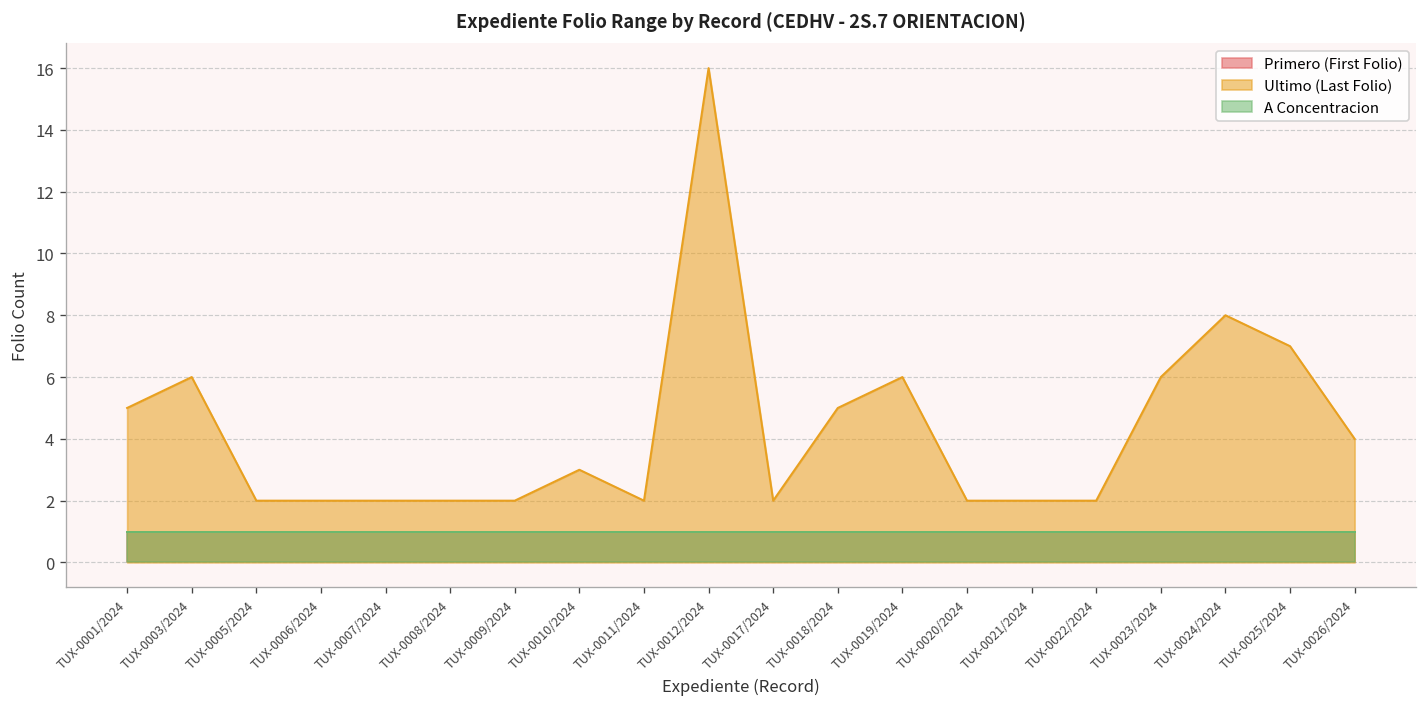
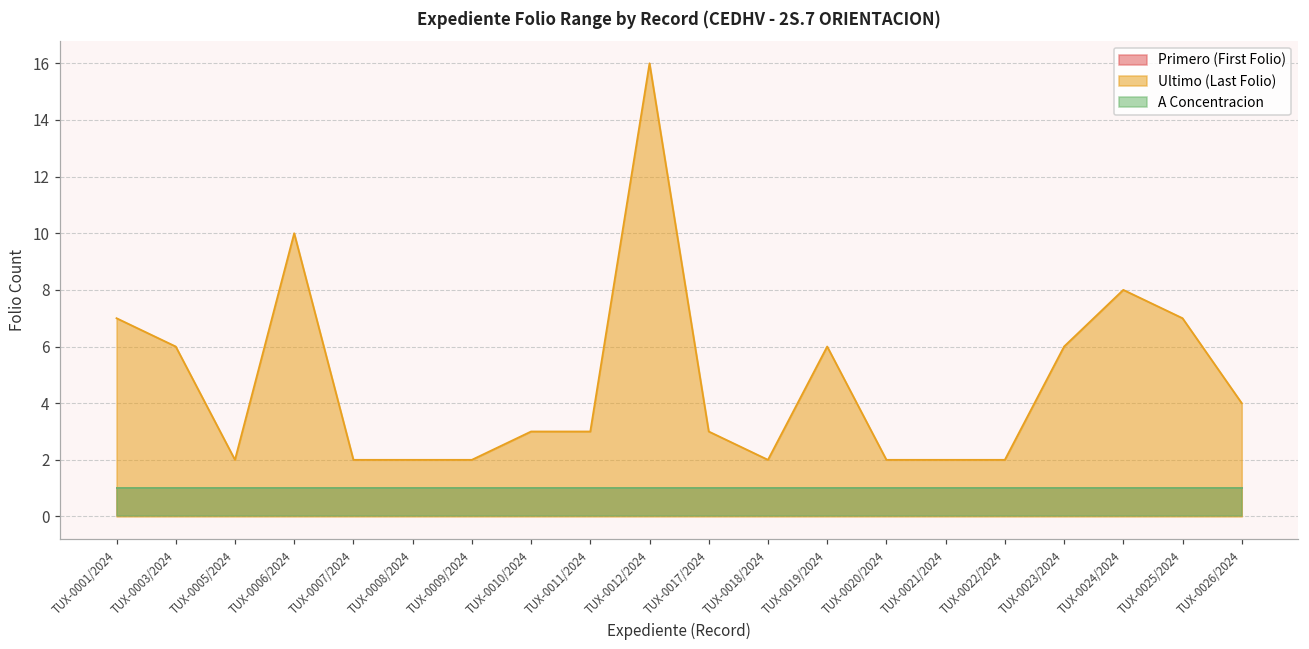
Ultimo (Last Folio), TUX-0001/2024: 5 -> 7
Ultimo (Last Folio), TUX-0006/2024: 2 -> 10
Ultimo (Last Folio), TUX-0011/2024: 2 -> 3
Ultimo (Last Folio), TUX-0017/2024: 2 -> 3
Ultimo (Last Folio), TUX-0018/2024: 5 -> 2
